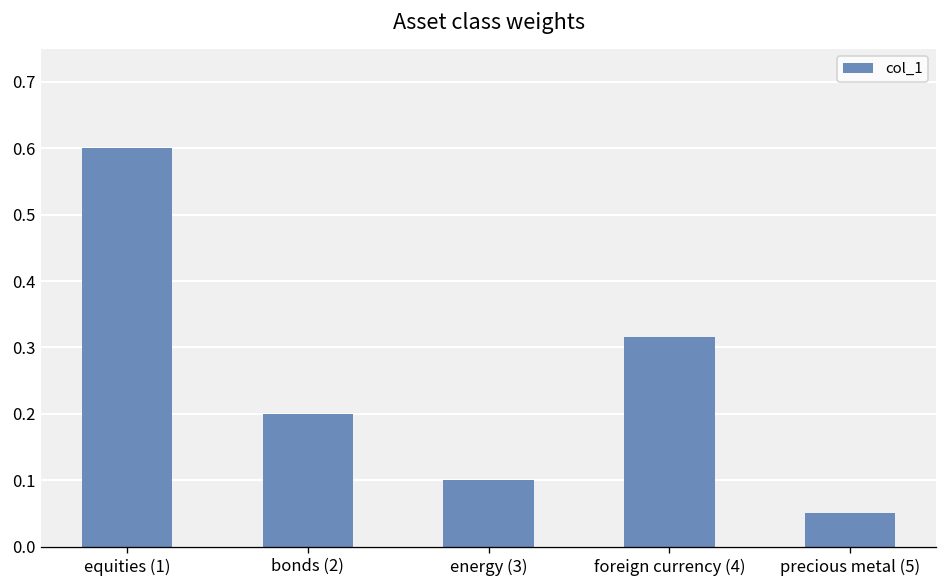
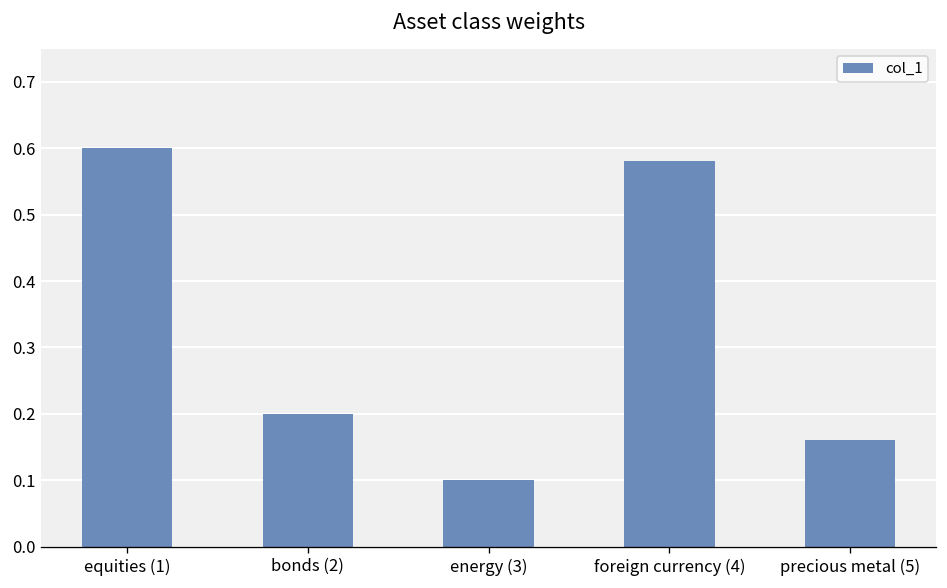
foreign currency (4): 0.32 -> 0.58
precious metal (5): 0.05 -> 0.16
